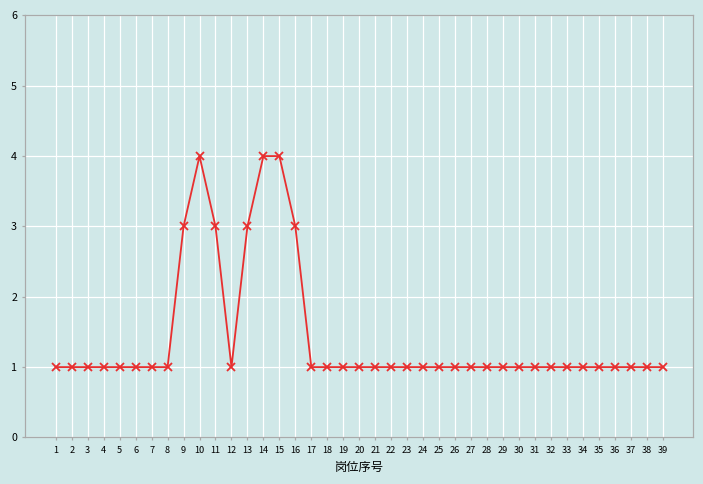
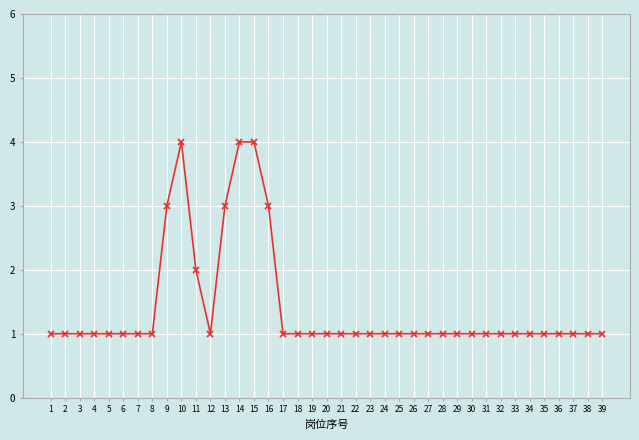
11: 3 -> 2
